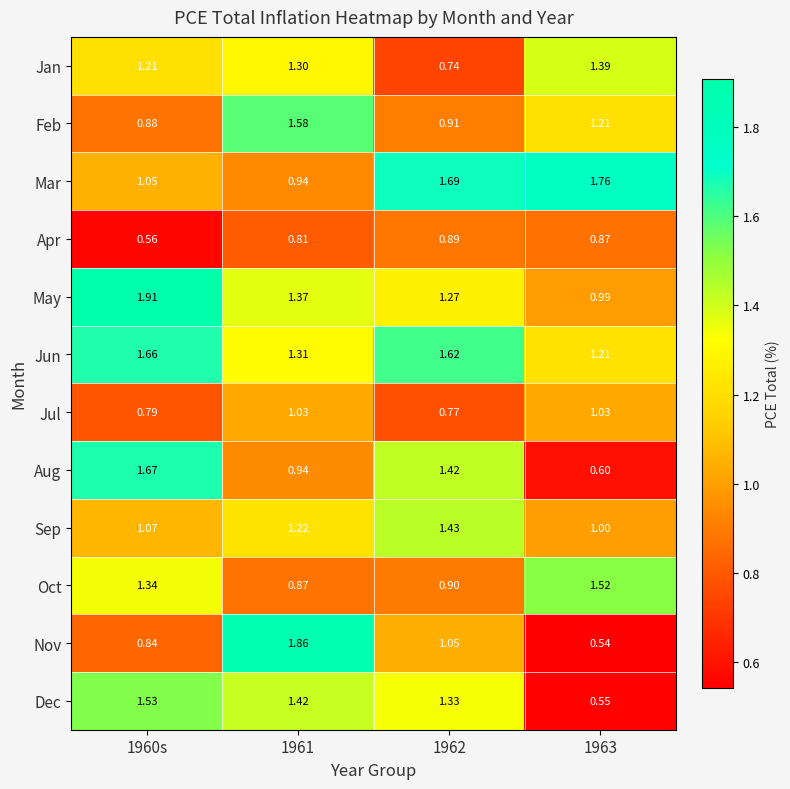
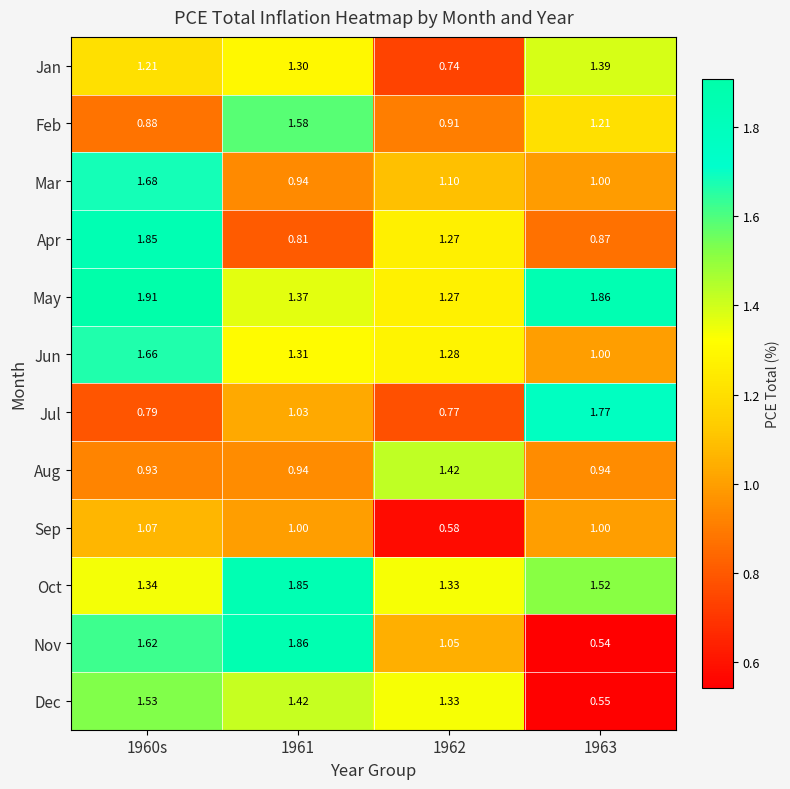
Mar, 1960s: 1.05 -> 1.68
Mar, 1962: 1.69 -> 1.10
Mar, 1963: 1.76 -> 1.00
Apr, 1960s: 0.56 -> 1.85
Apr, 1962: 0.89 -> 1.27
May, 1963: 0.99 -> 1.86
Jun, 1962: 1.62 -> 1.28
Jun, 1963: 1.21 -> 1.00
Jul, 1963: 1.03 -> 1.77
Aug, 1960s: 1.67 -> 0.93
Aug, 1963: 0.60 -> 0.94
Sep, 1961: 1.22 -> 1.00
Sep, 1962: 1.43 -> 0.58
Oct, 1961: 0.87 -> 1.85
Oct, 1962: 0.90 -> 1.33
Nov, 1960s: 0.84 -> 1.62
